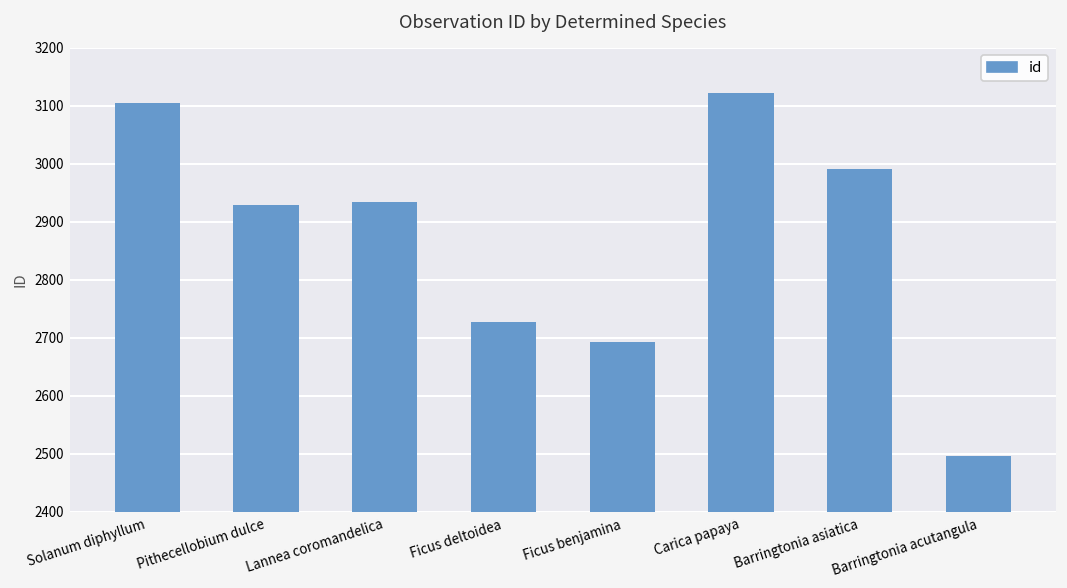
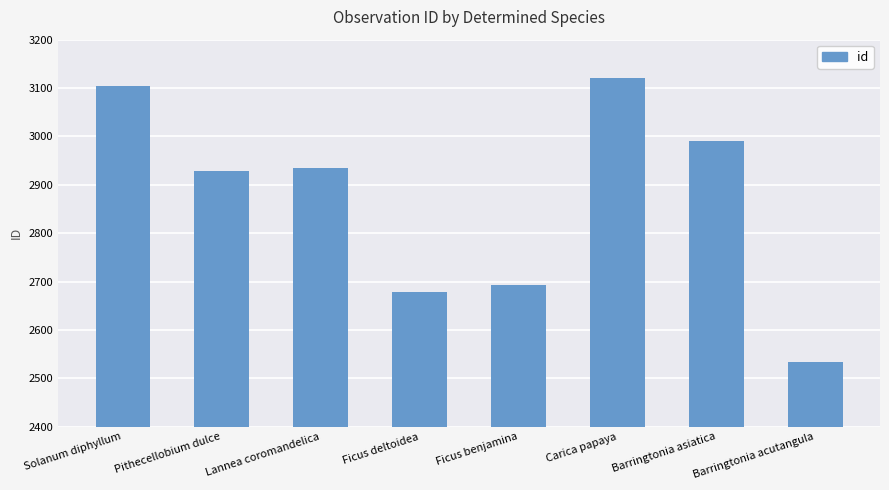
Ficus deltoidea: 2730 -> 2680
Barringtonia acutangula: 2500 -> 2530
